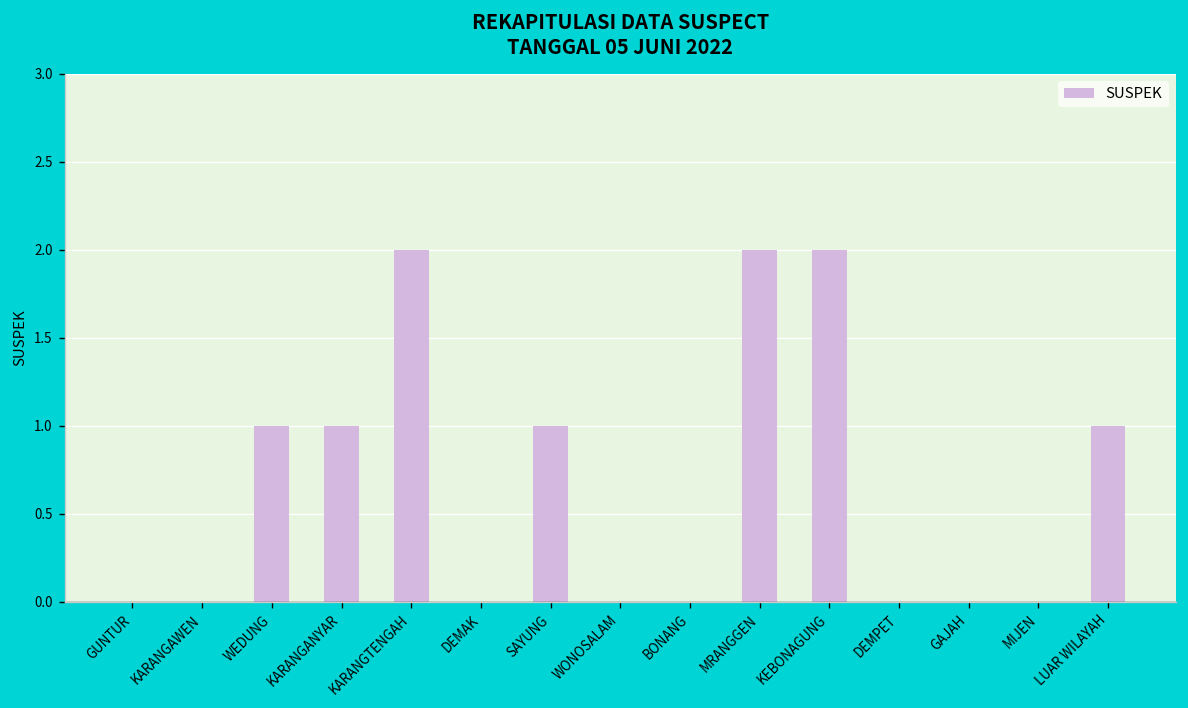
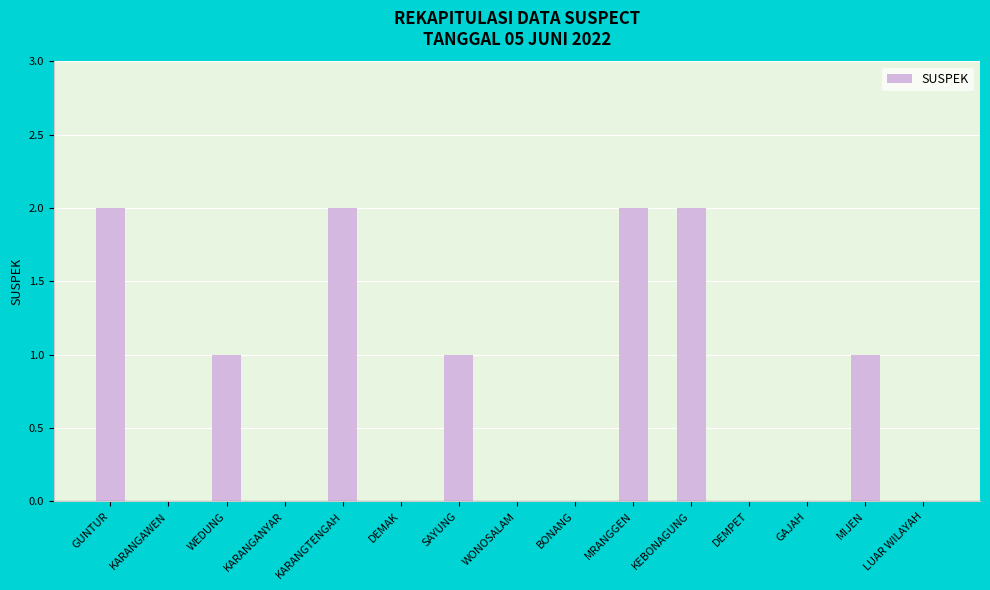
GUNTUR: 0 -> 2
KARANGANYAR: 1 -> 0
MIJEN: 0 -> 1
LUAR WILAYAH: 1 -> 0
